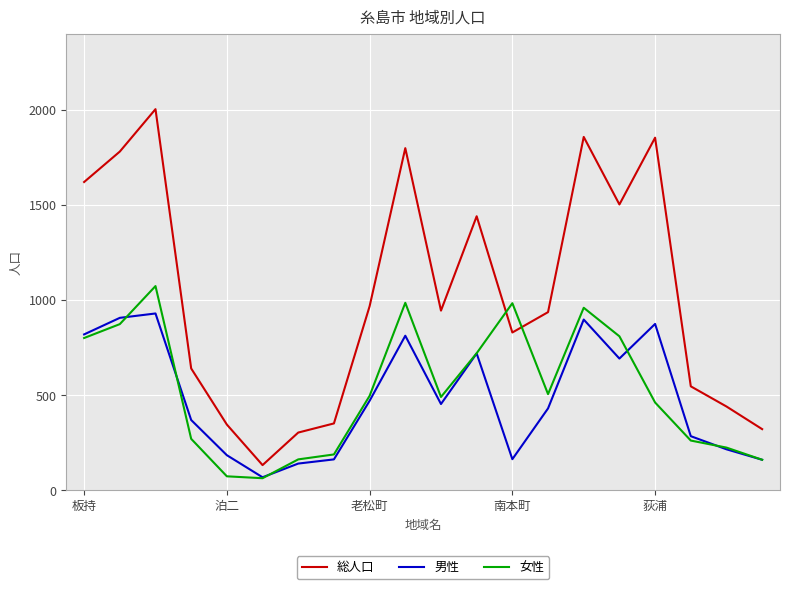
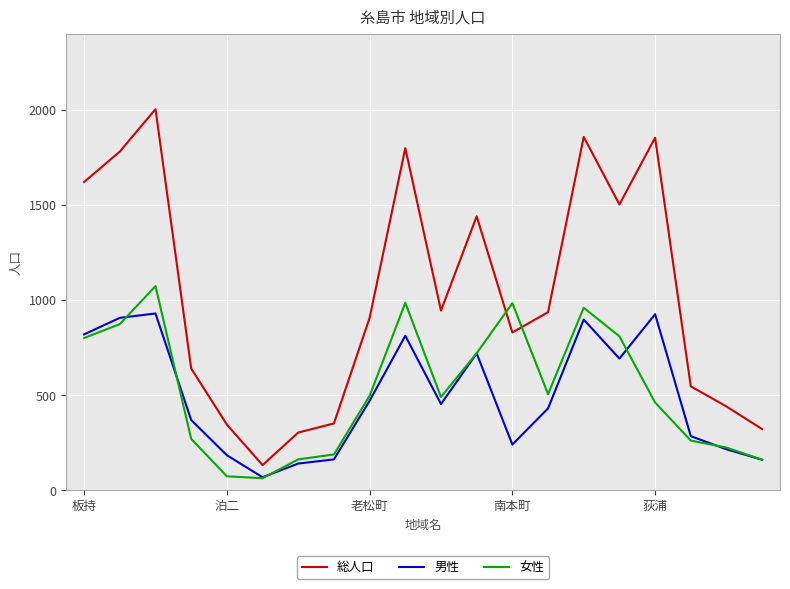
総人口, 老松町: 970 -> 910
男性, 南本町: 160 -> 240
男性, 荻浦: 880 -> 930
